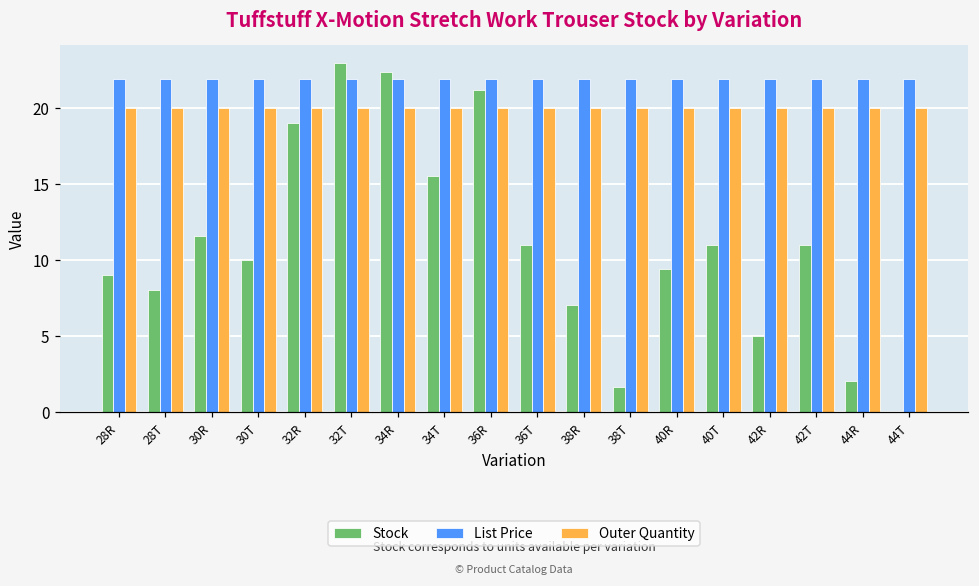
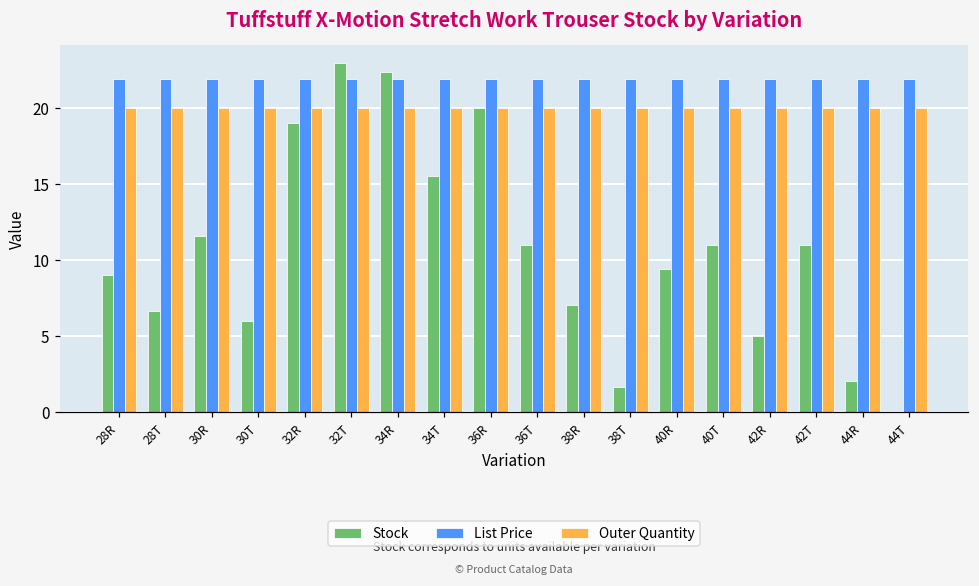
Stock, 28T: 8.0 -> 6.6
Stock, 30T: 10 -> 6
Stock, 36R: 21.2 -> 20.0
